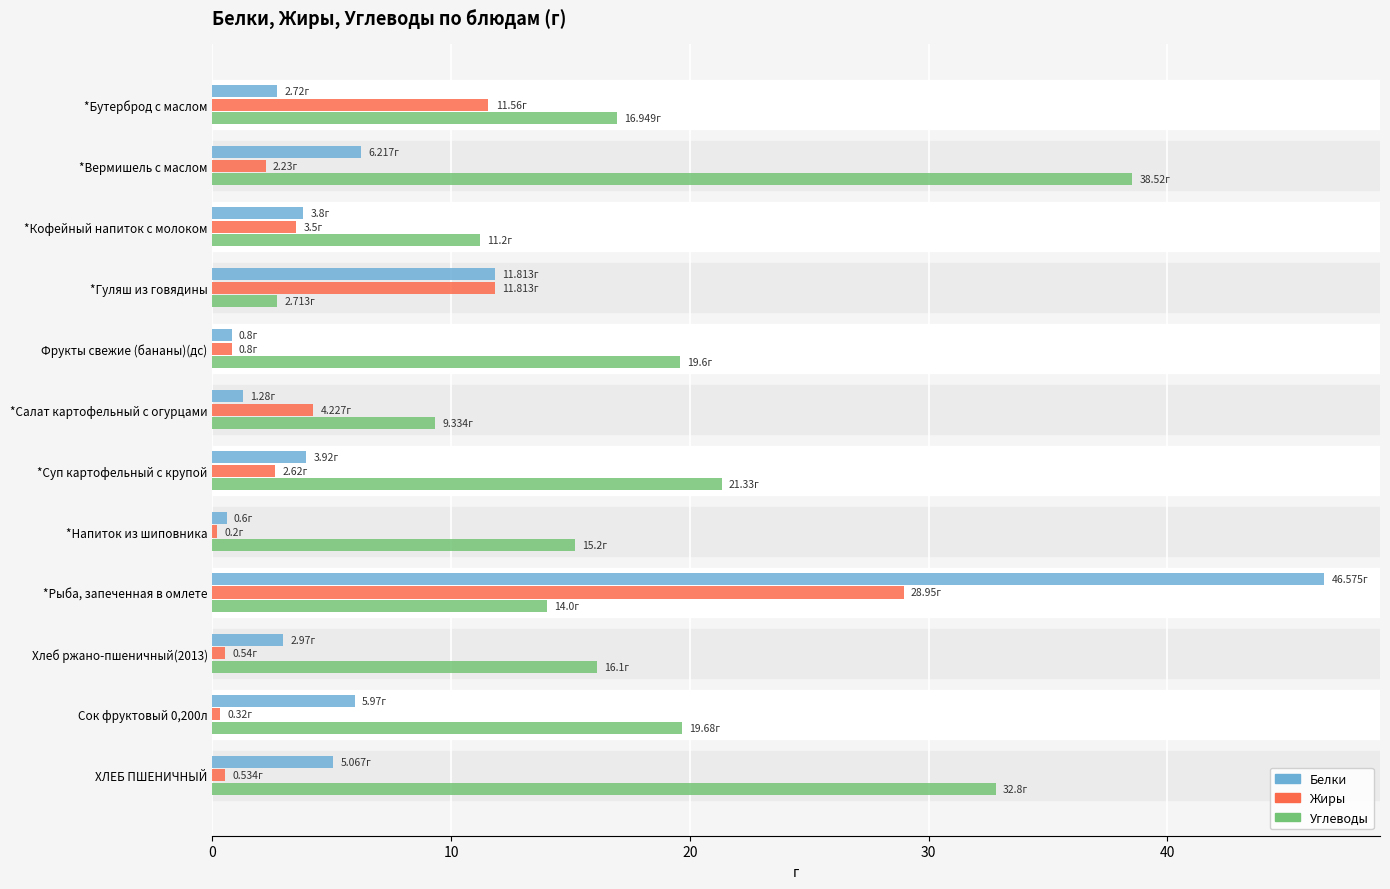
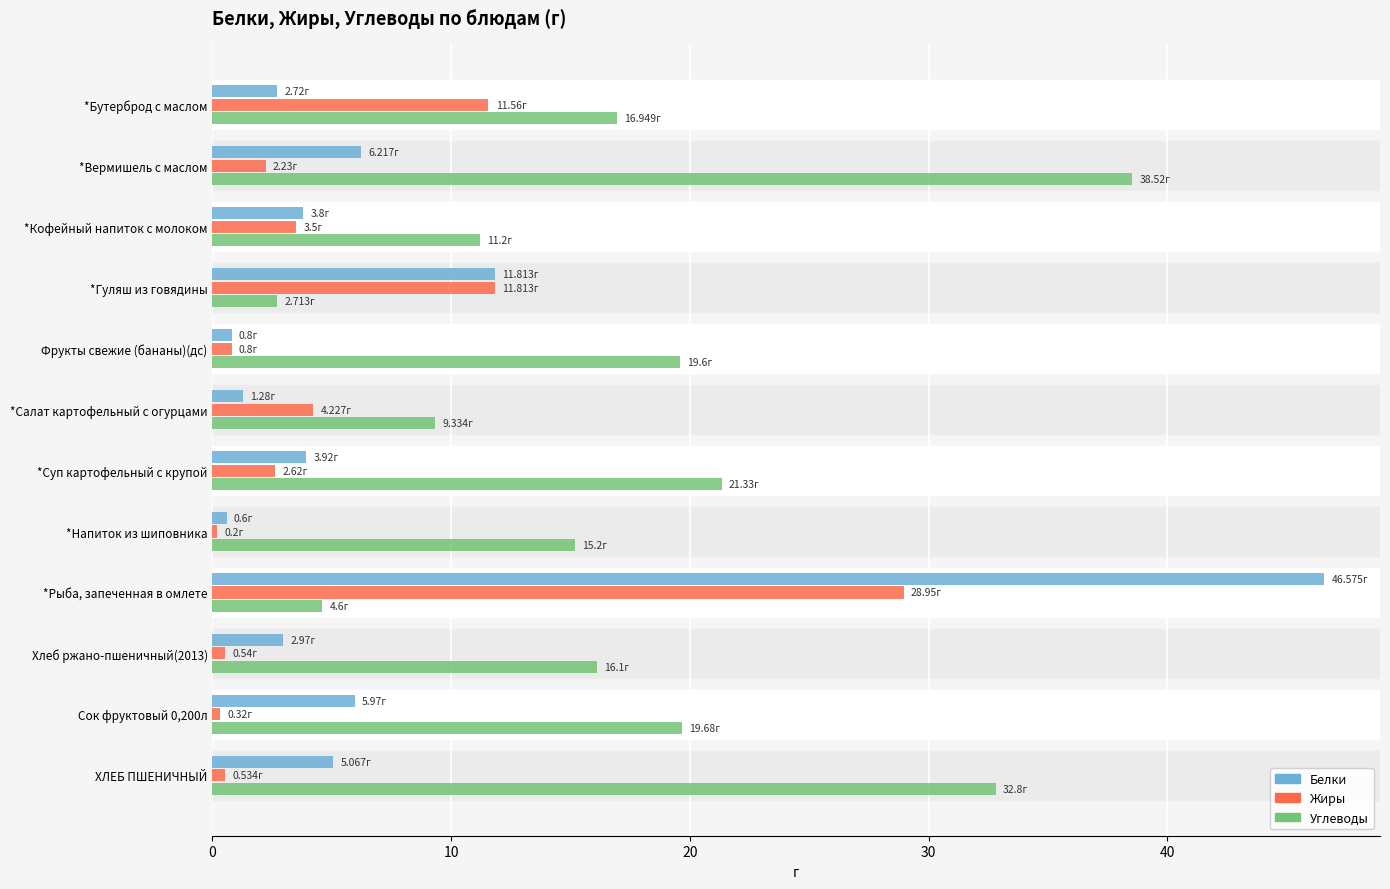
Углеводы, *Рыба, запеченная в омлете: 14.0г -> 4.6г
